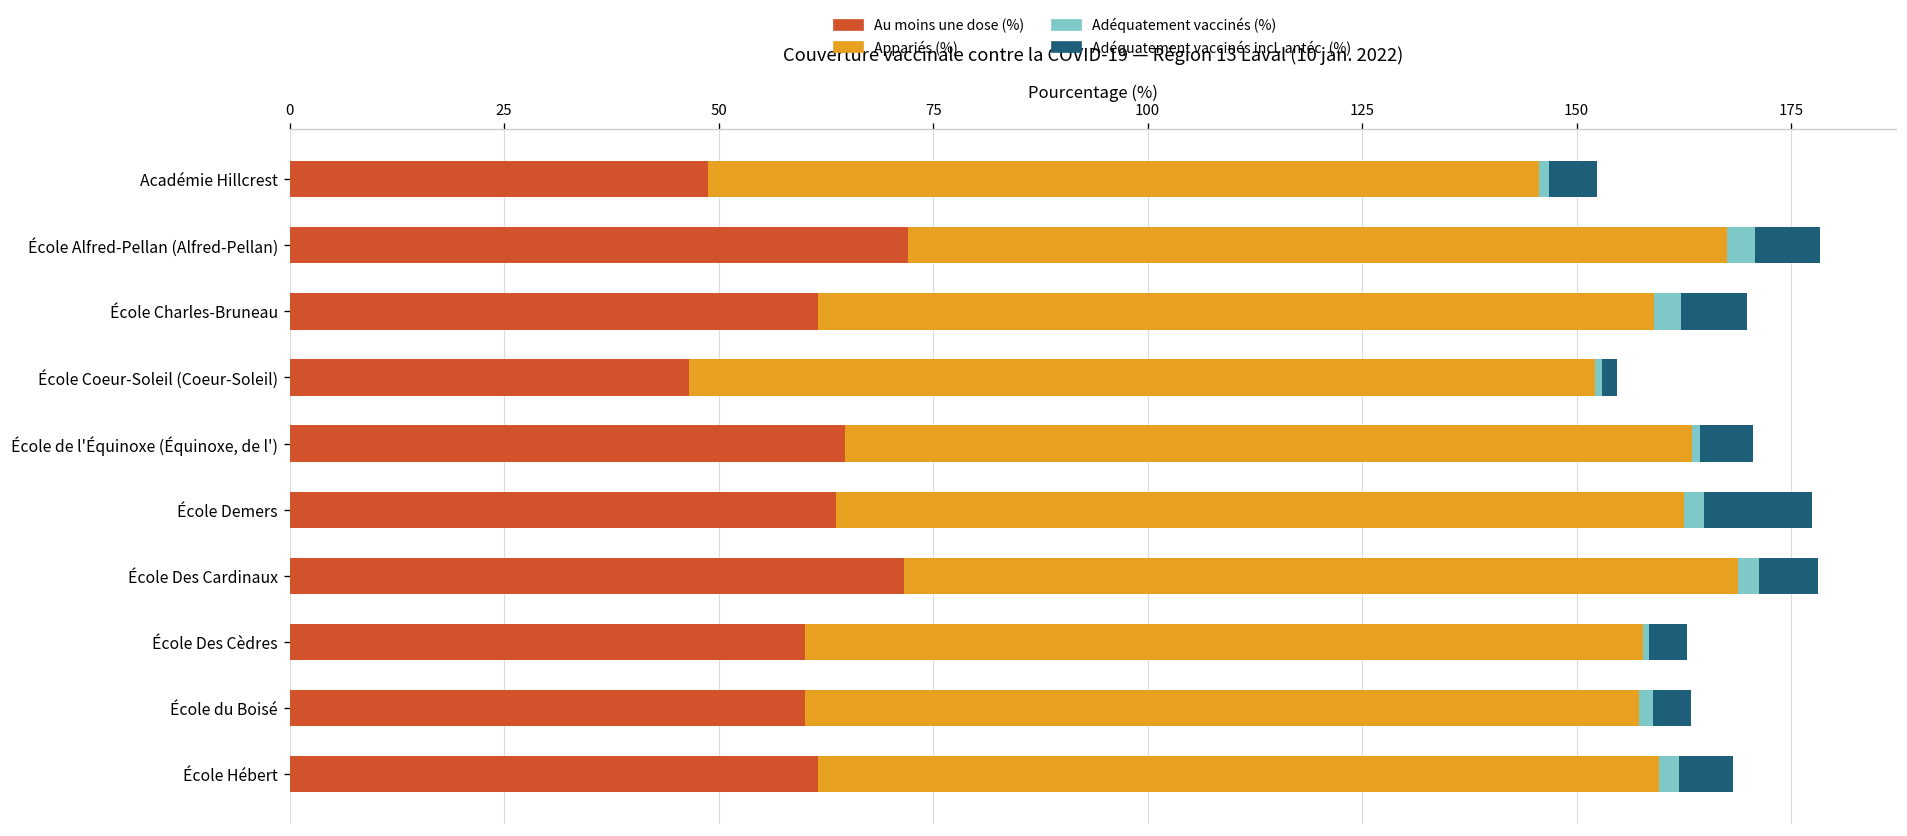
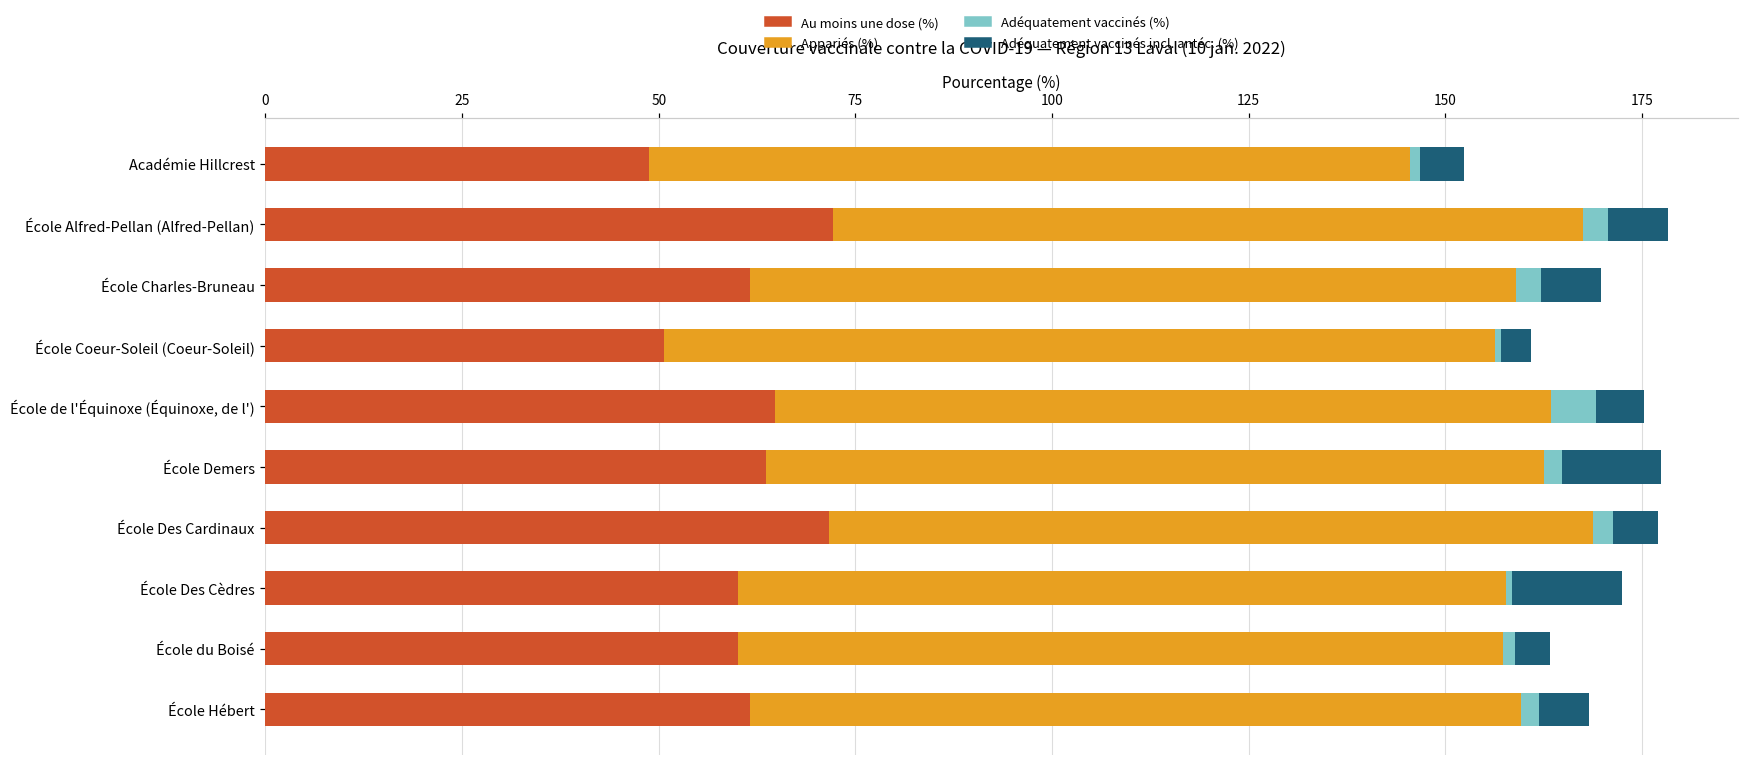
Au moins une dose (%), École Coeur-Soleil (Coeur-Soleil): 47 -> 51
Adéquatement vaccinés incl. antéc. (%), École Coeur-Soleil (Coeur-Soleil): 2 -> 4
Adéquatement vaccinés (%), École de l'Équinoxe (Équinoxe, de l'): 1 -> 6
Adéquatement vaccinés incl. antéc. (%), École Des Cardinaux: 7 -> 6
Adéquatement vaccinés incl. antéc. (%), École Des Cèdres: 4 -> 14
